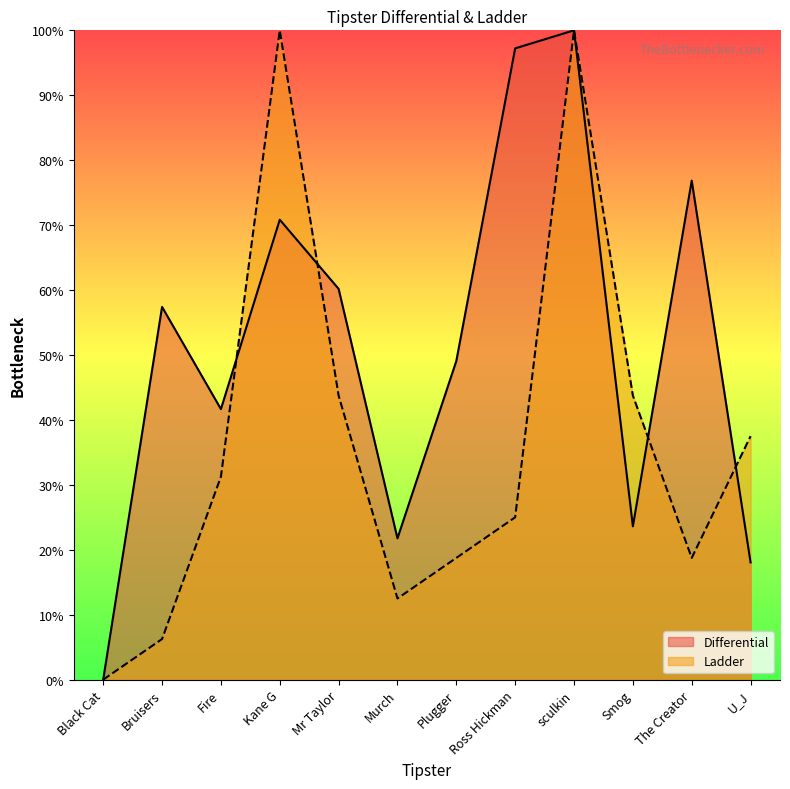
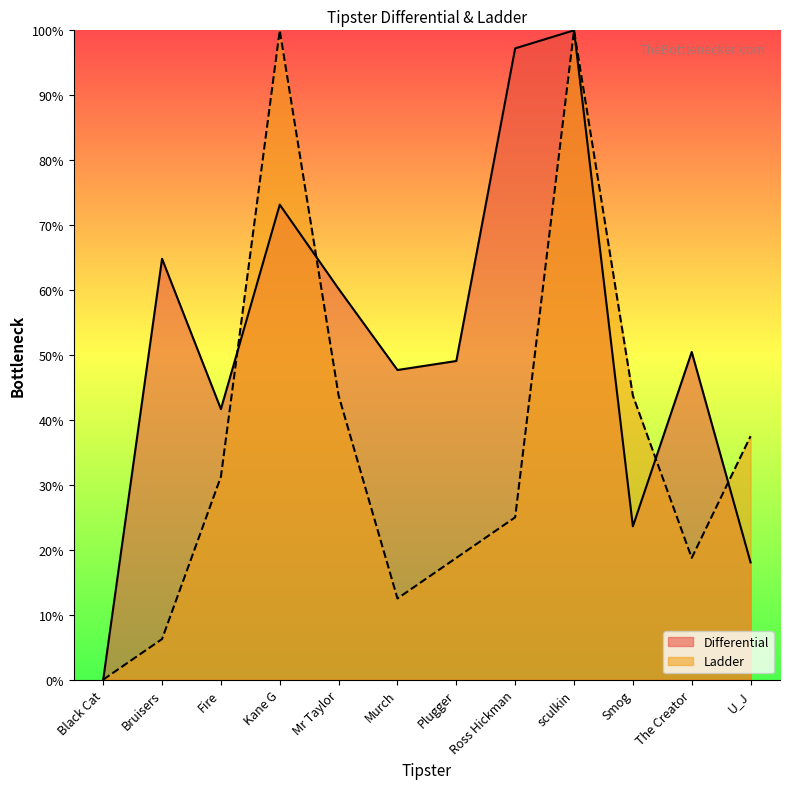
Differential, Bruisers: 57% -> 65%
Differential, Kane G: 71% -> 73%
Differential, Murch: 22% -> 48%
Differential, The Creator: 77% -> 50%
